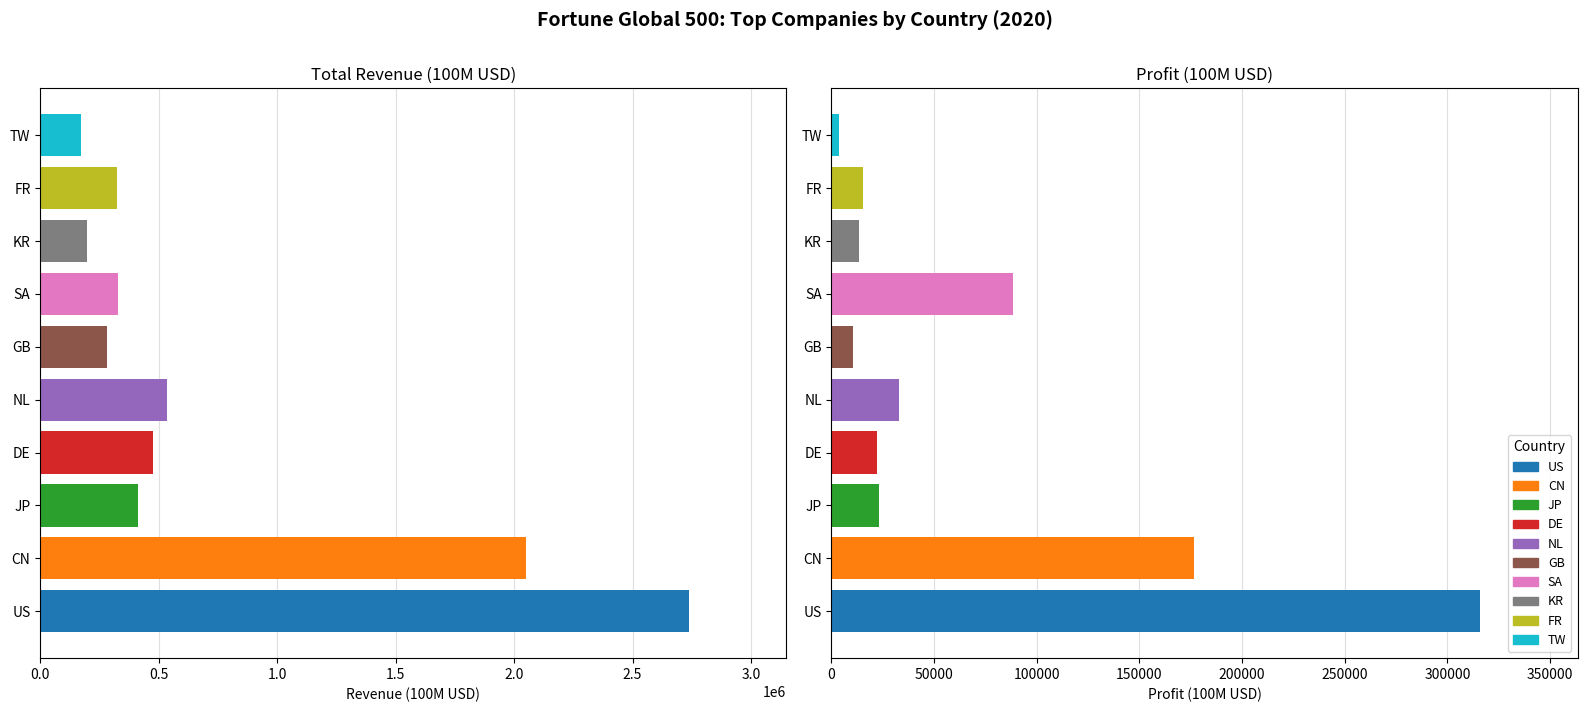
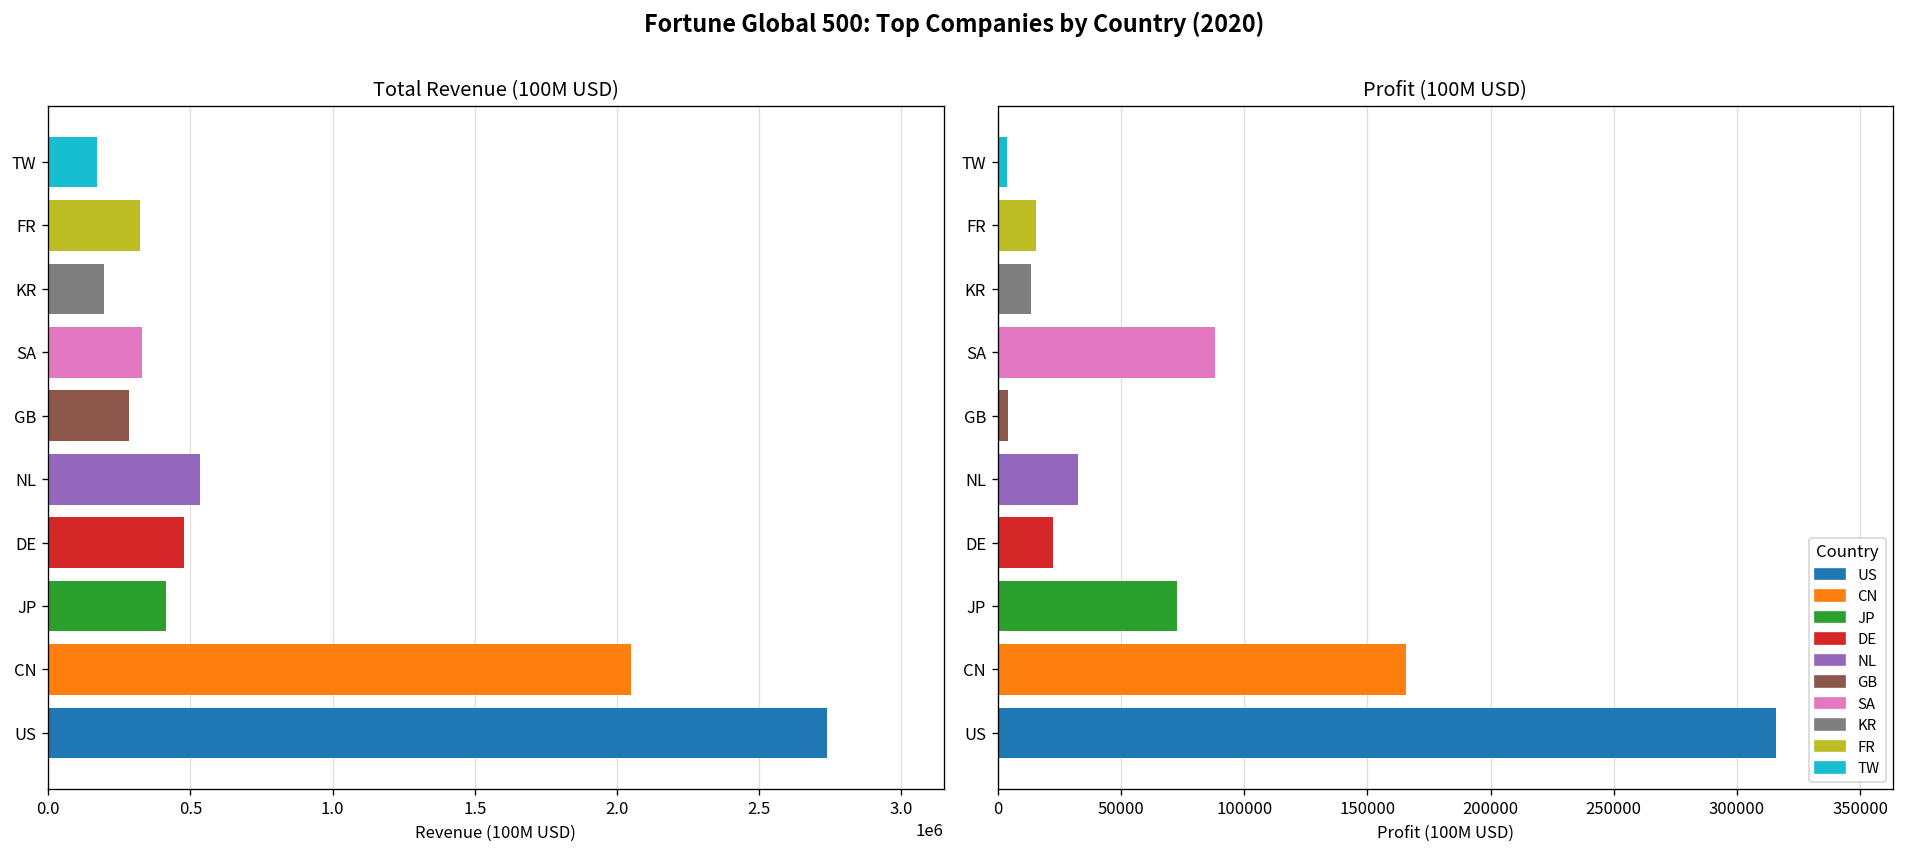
Profit (100M USD), GB: 11000 -> 4000
Profit (100M USD), JP: 23000 -> 73000
Profit (100M USD), CN: 177000 -> 166000
